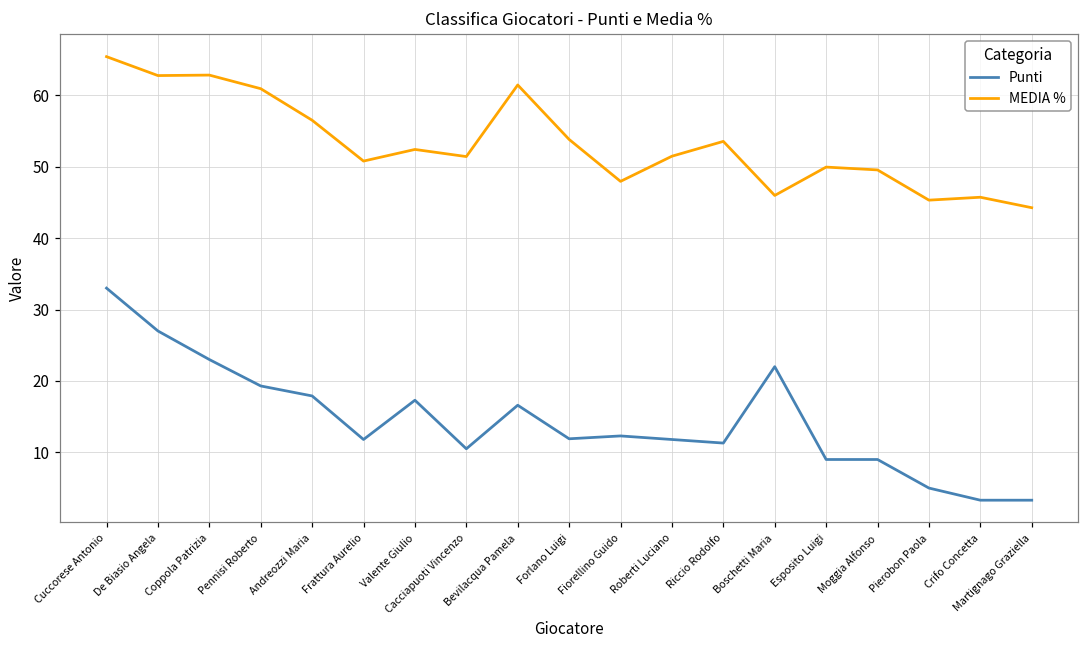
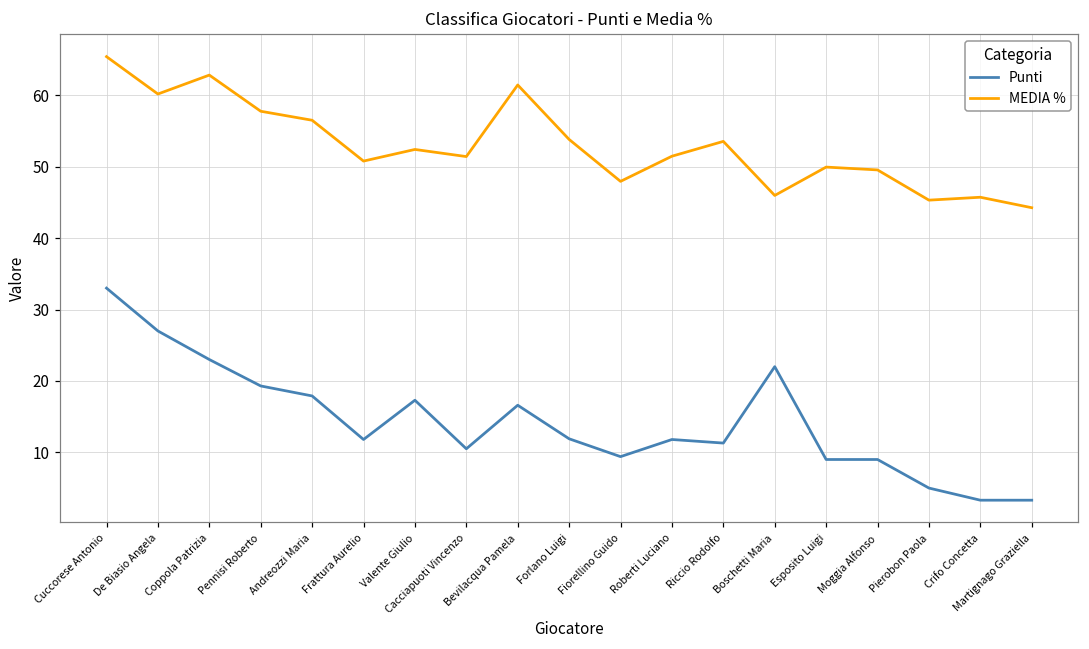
MEDIA %, De Biasio Angela: 63 -> 60
MEDIA %, Pennisi Roberto: 61 -> 58
Punti, Fiorellino Guido: 12 -> 9
